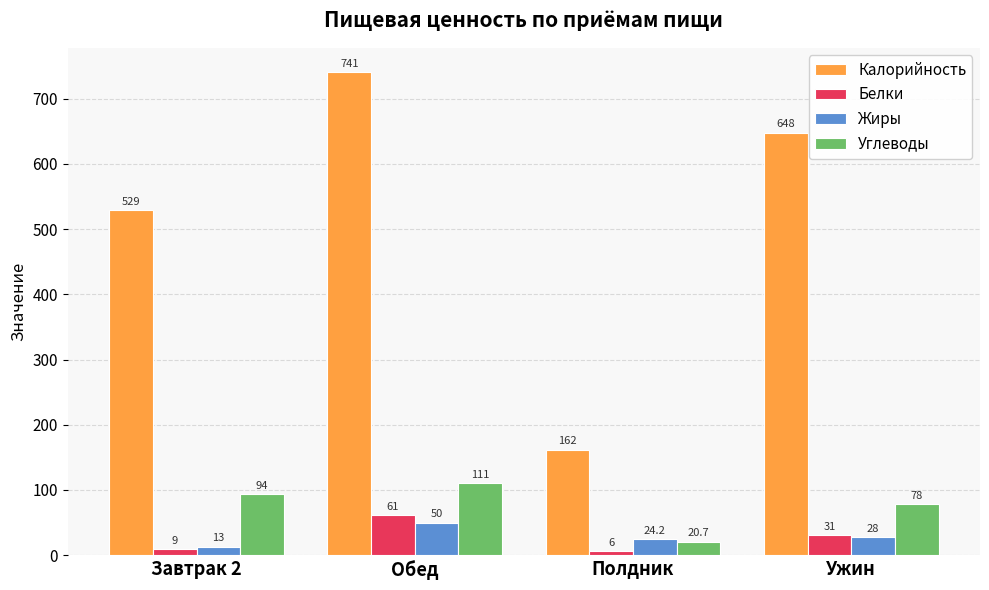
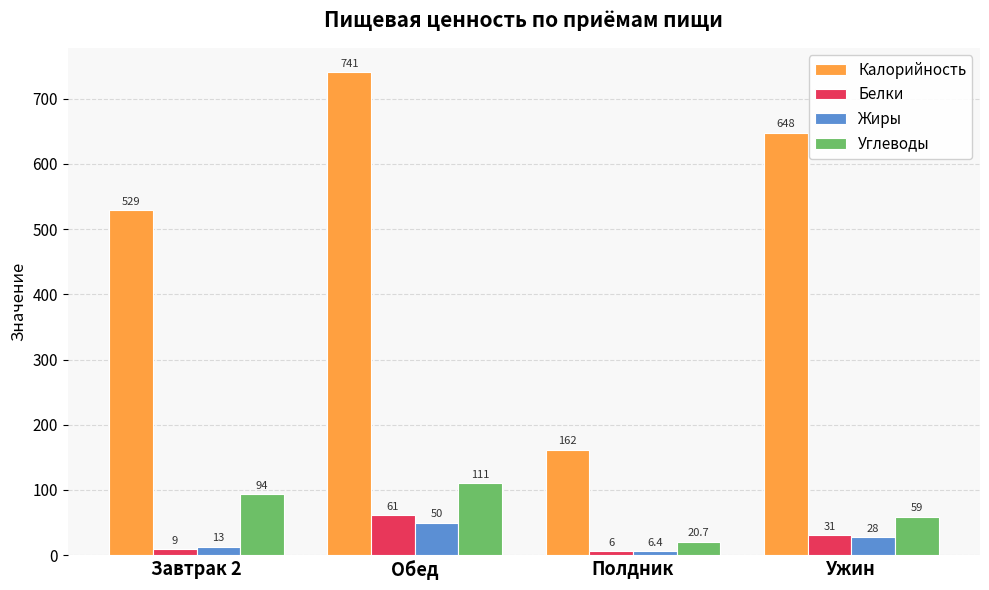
Жиры, Полдник: 24.2 -> 6.4
Углеводы, Ужин: 78 -> 59
